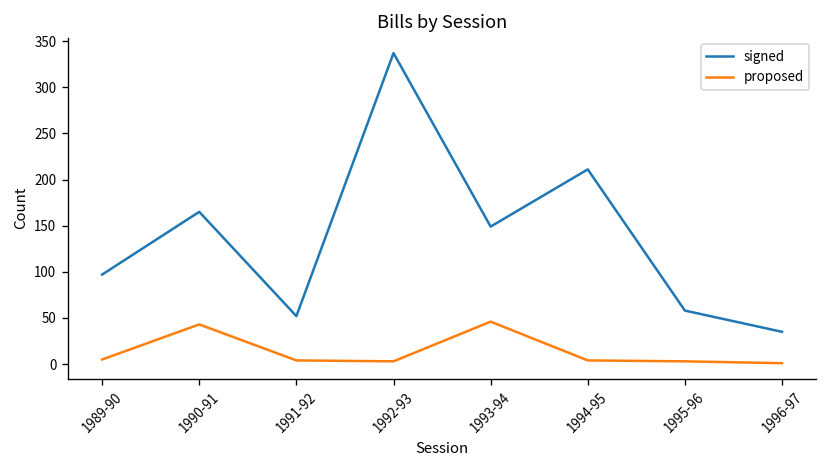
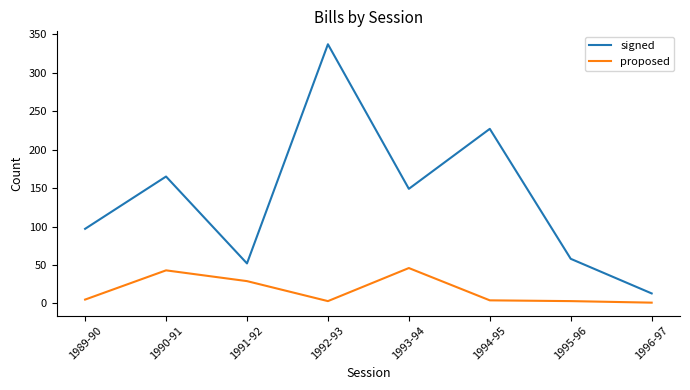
proposed, 1991-92: 0 -> 30
signed, 1994-95: 210 -> 230
signed, 1996-97: 40 -> 10
